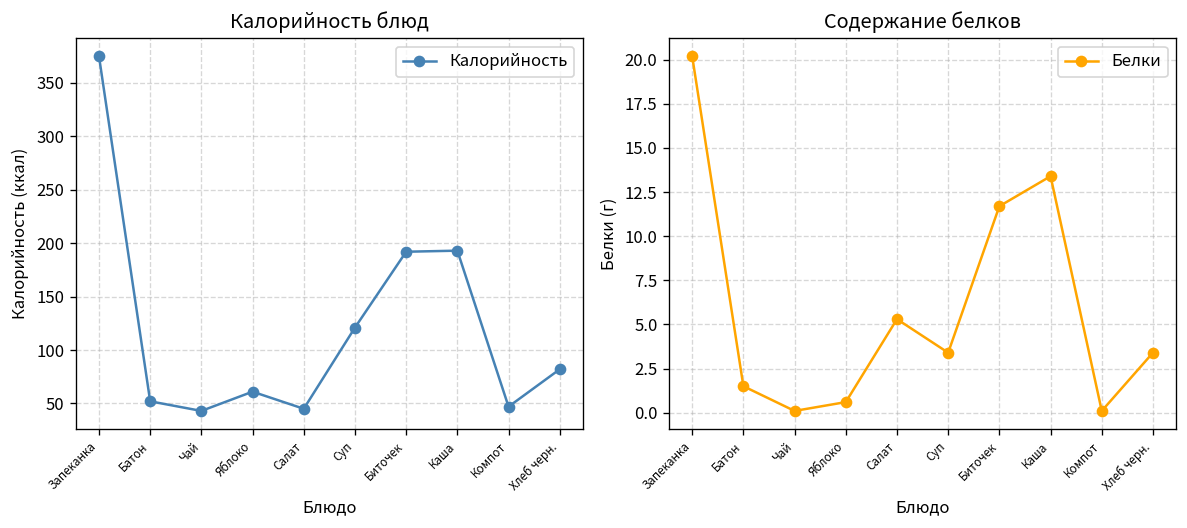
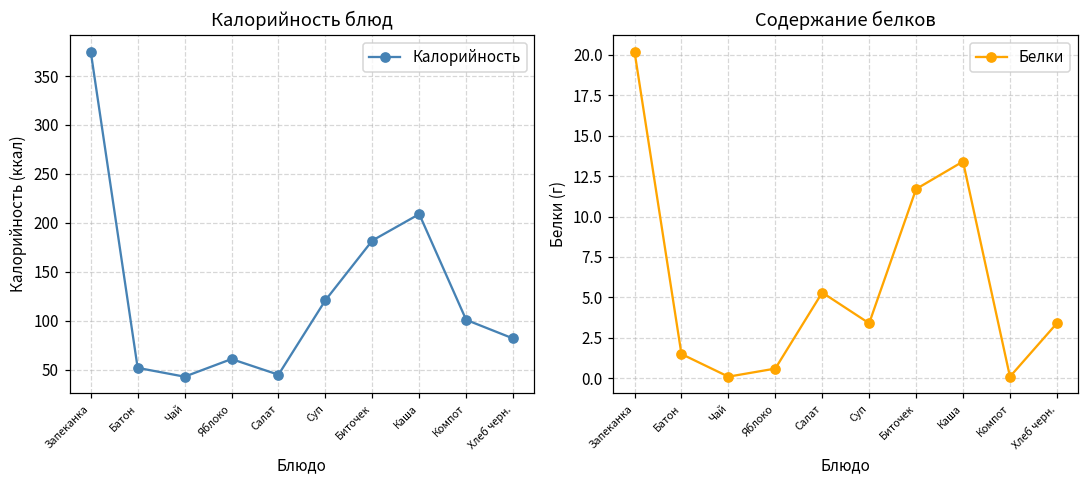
Калорийность блюд, Биточек: 190 -> 180
Калорийность блюд, Каша: 190 -> 210
Калорийность блюд, Компот: 50 -> 100
